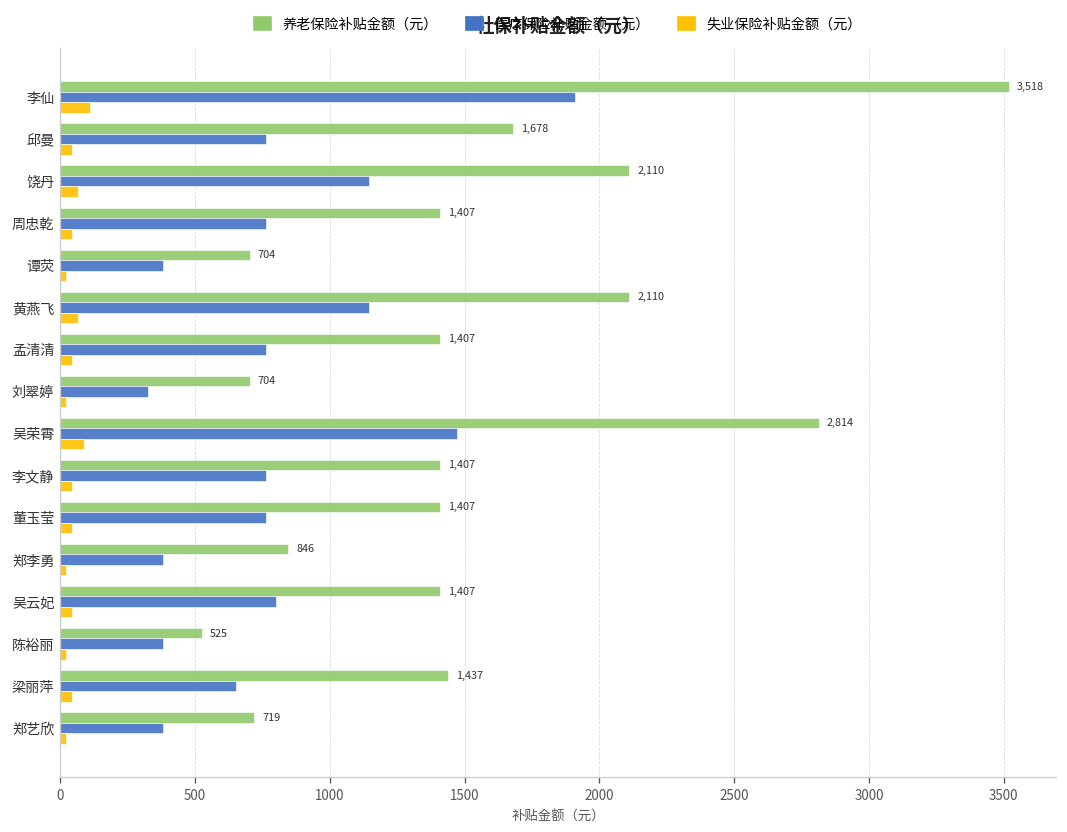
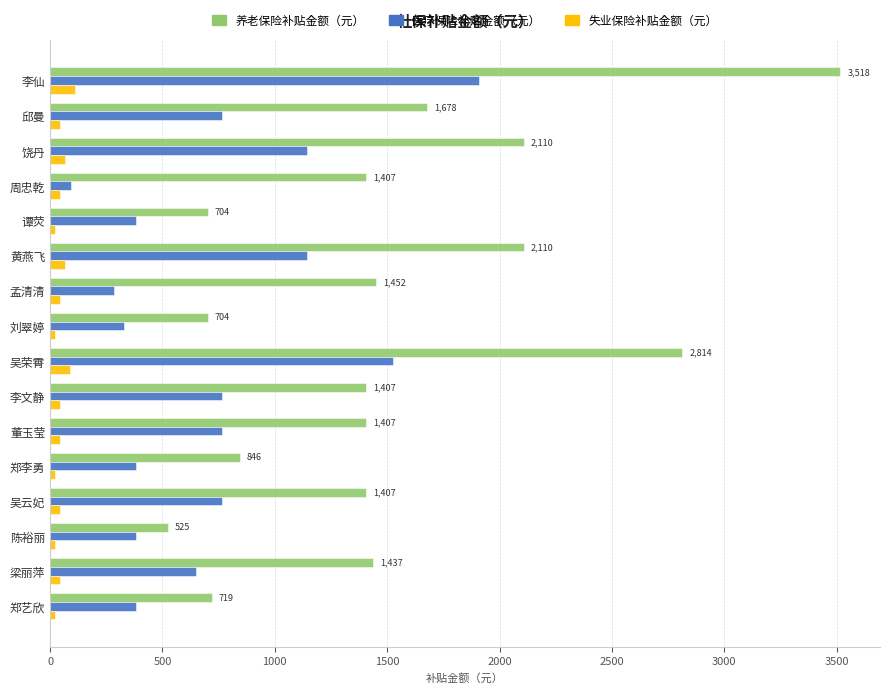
医疗保险补贴金额（元）, 周忠乾: 760 -> 90
养老保险补贴金额（元）, 孟清清: 1,407 -> 1,452
医疗保险补贴金额（元）, 孟清清: 760 -> 290
医疗保险补贴金额（元）, 吴荣霄: 1470 -> 1530
医疗保险补贴金额（元）, 吴云妃: 800 -> 760
